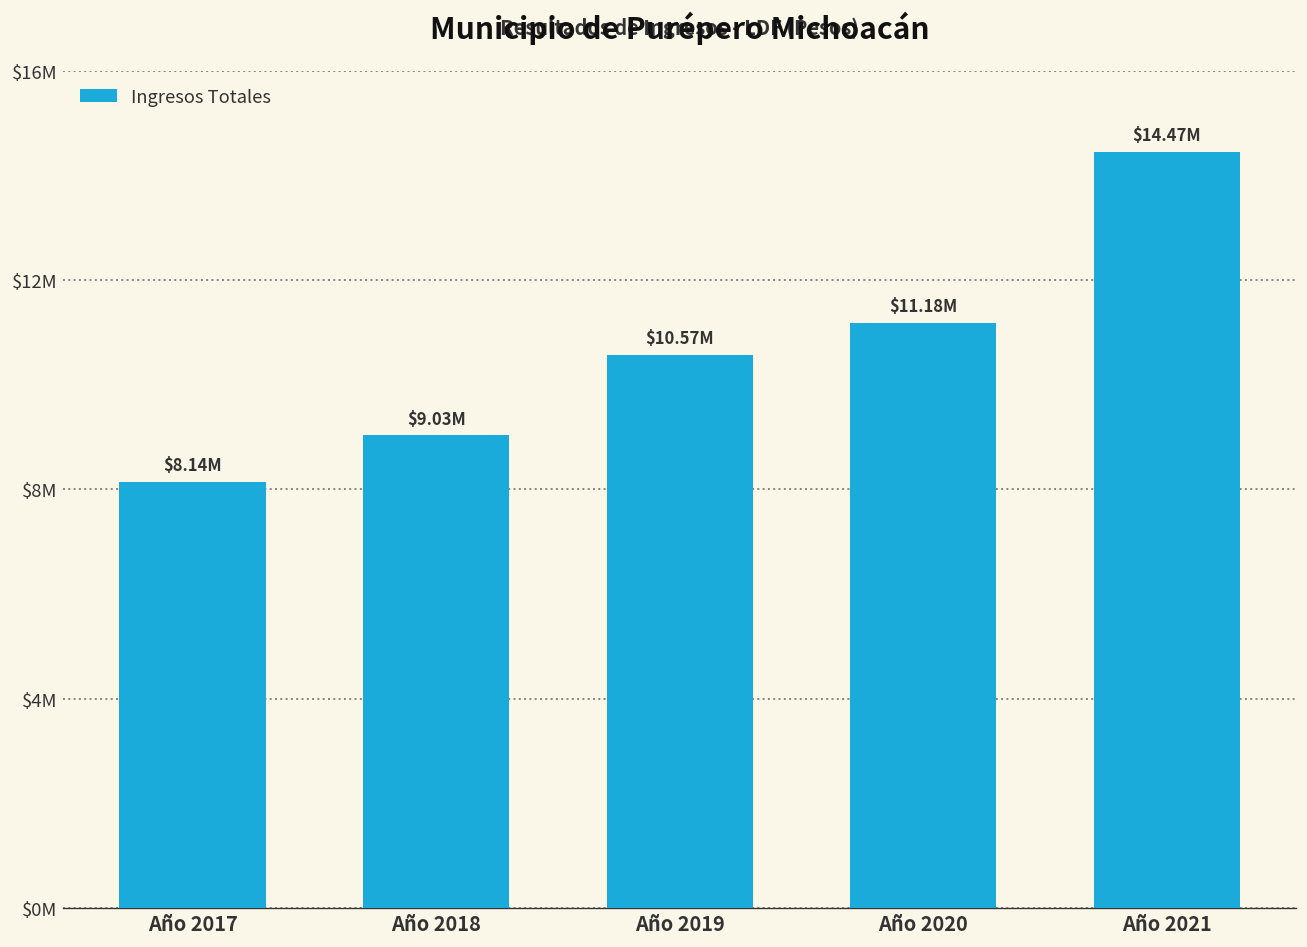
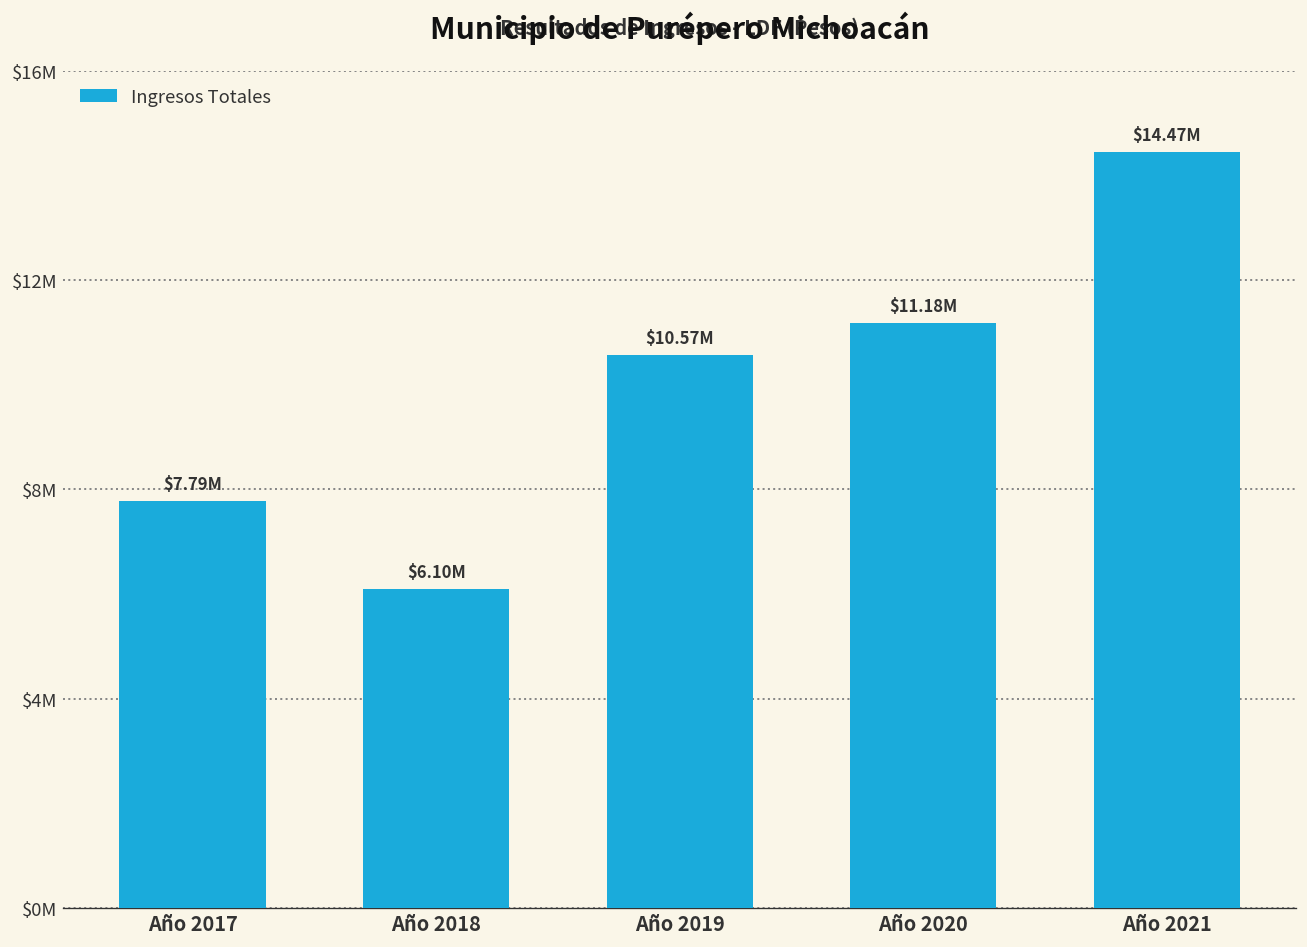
Año 2017: $8.14M -> $7.79M
Año 2018: $9.03M -> $6.10M
